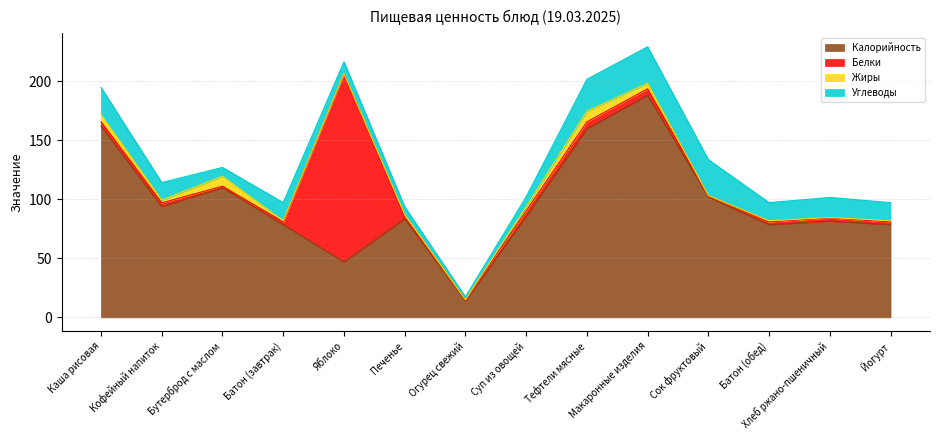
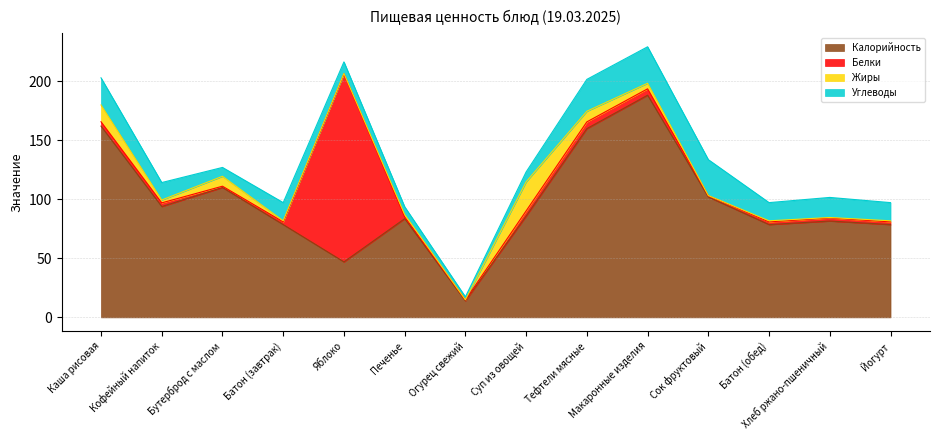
Жиры, Каша рисовая: 6 -> 14
Жиры, Суп из овощей: 4 -> 25
